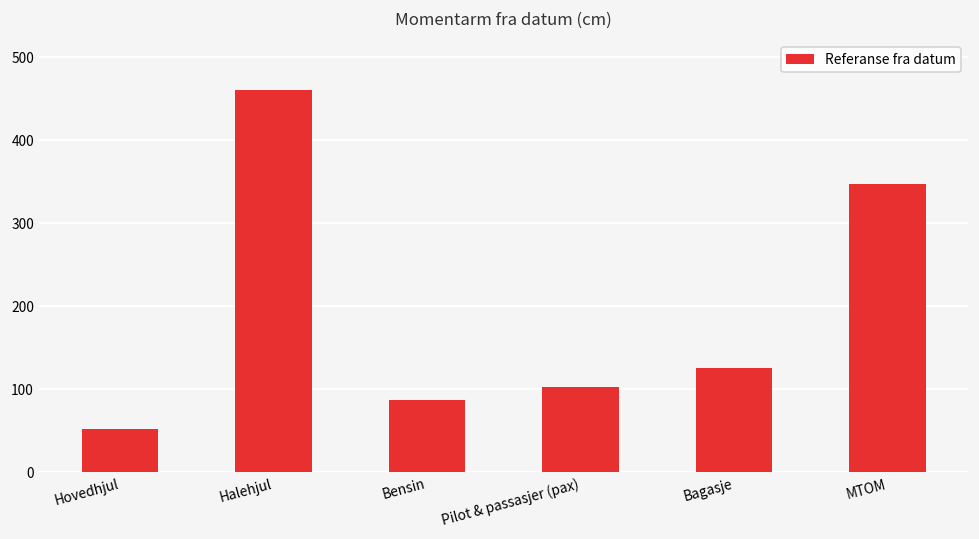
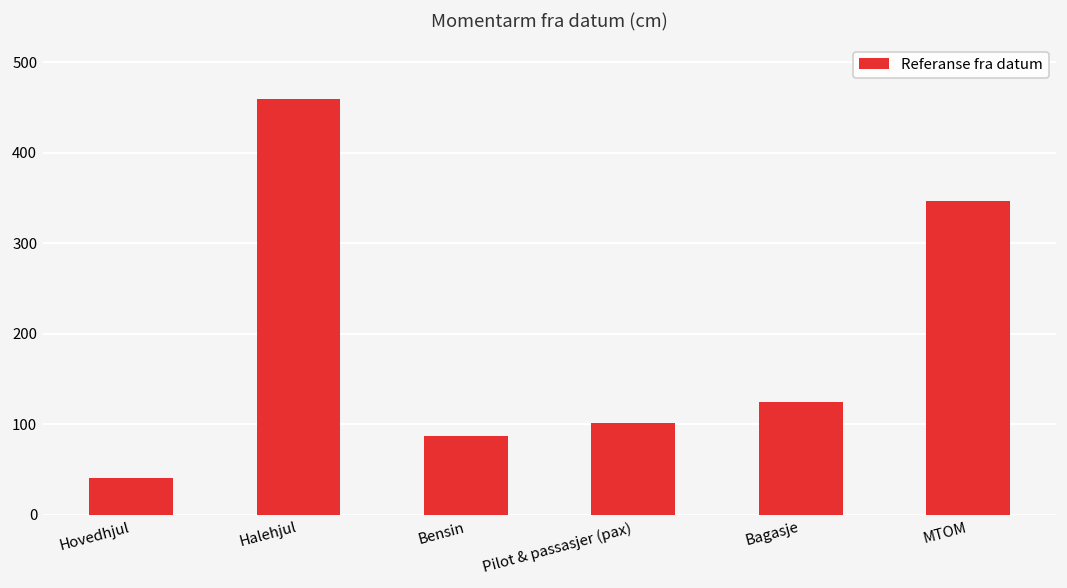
Hovedhjul: 50 -> 40
